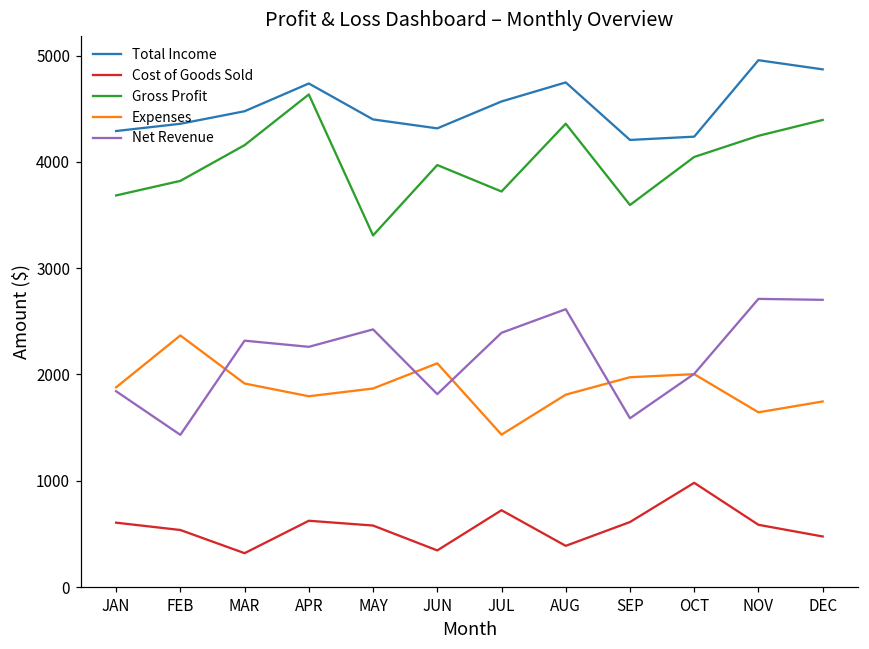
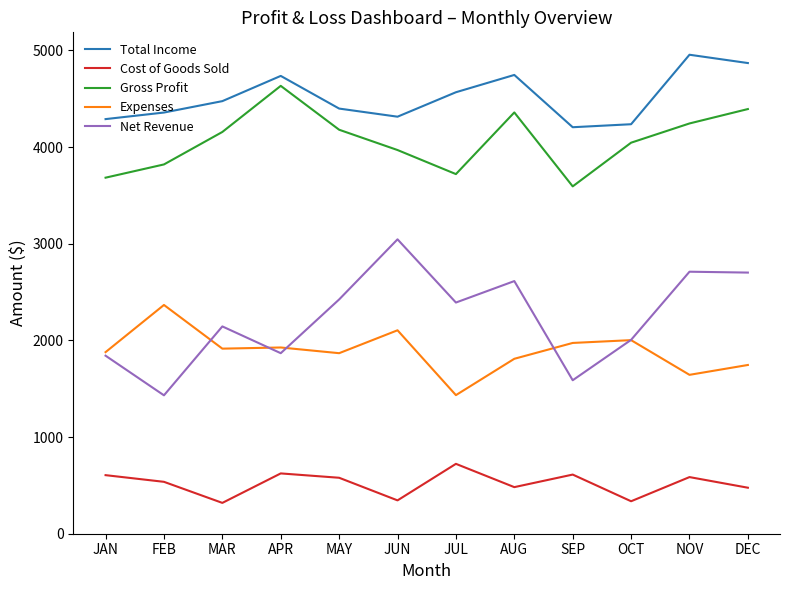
Net Revenue, MAR: 2300 -> 2100
Expenses, APR: 1800 -> 1900
Net Revenue, APR: 2300 -> 1900
Gross Profit, MAY: 3300 -> 4200
Net Revenue, JUN: 1800 -> 3000
Cost of Goods Sold, AUG: 400 -> 500
Cost of Goods Sold, OCT: 1000 -> 300
